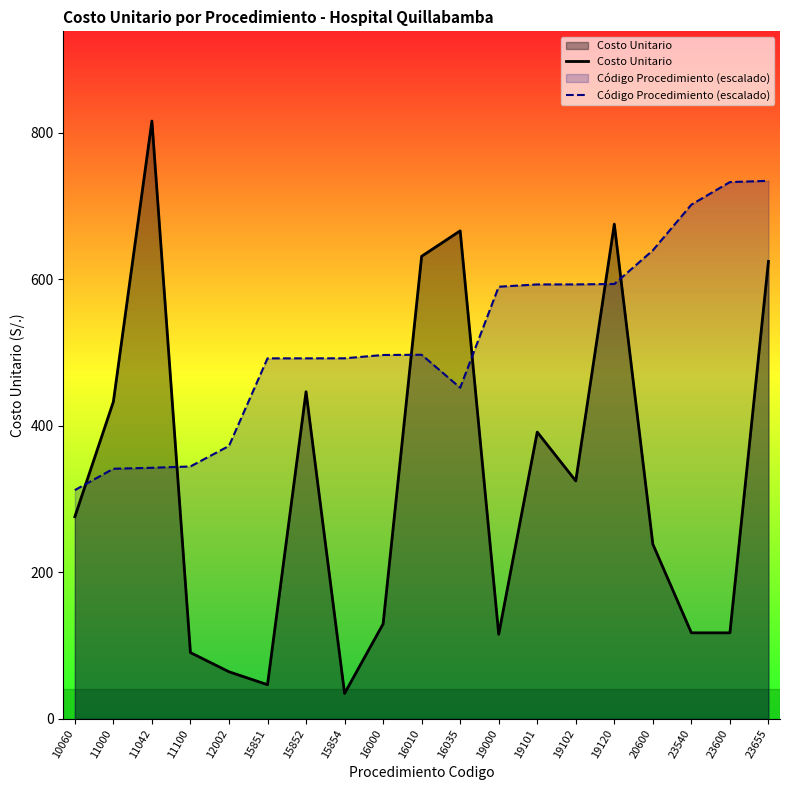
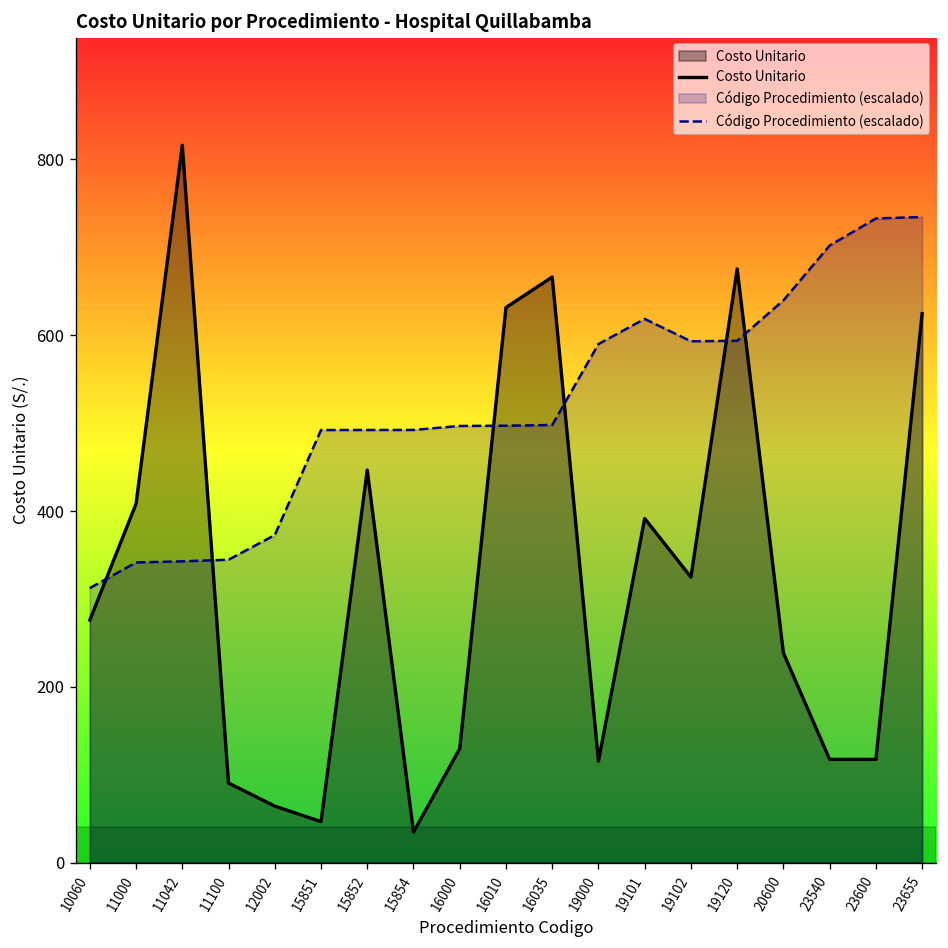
Costo Unitario, 11000: 430 -> 410
Código Procedimiento (escalado), 16035: 450 -> 500
Código Procedimiento (escalado), 19101: 590 -> 620
